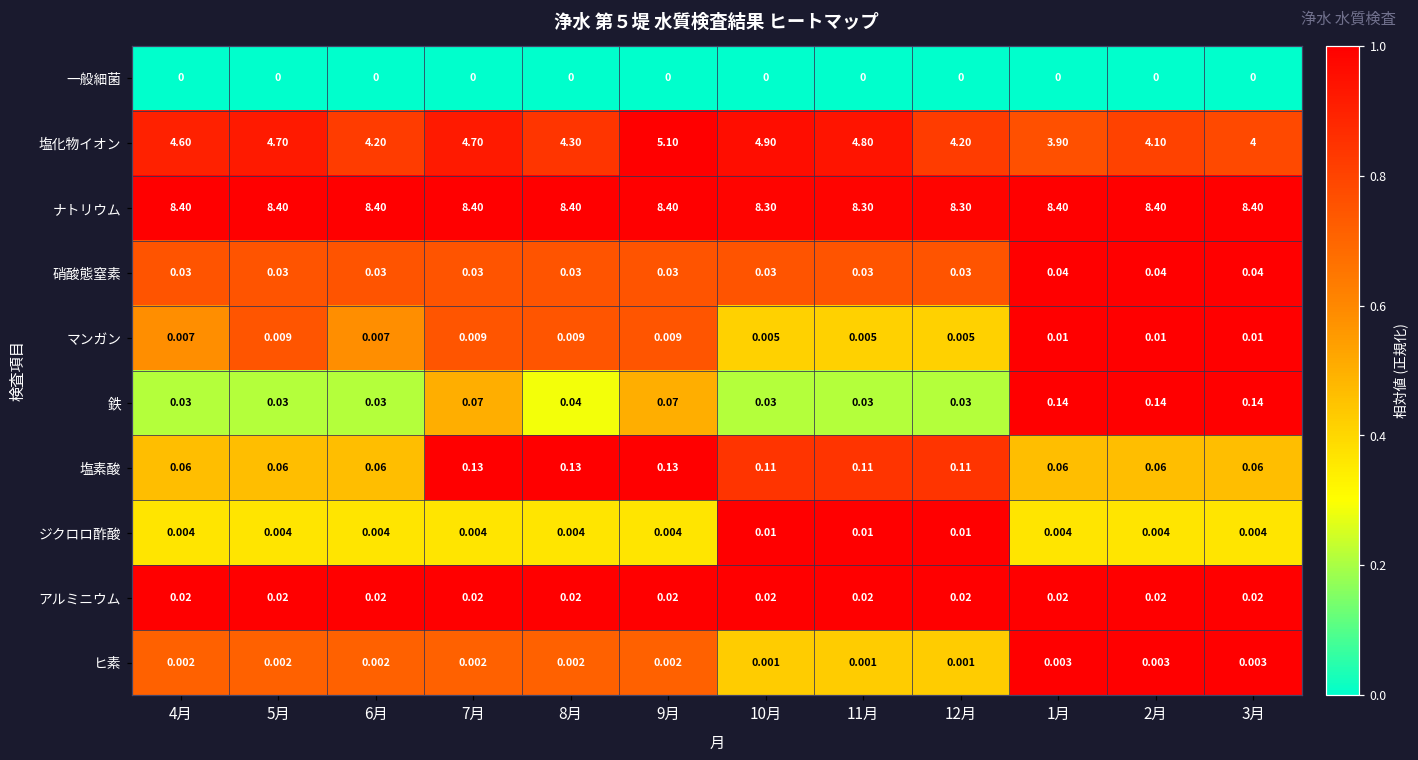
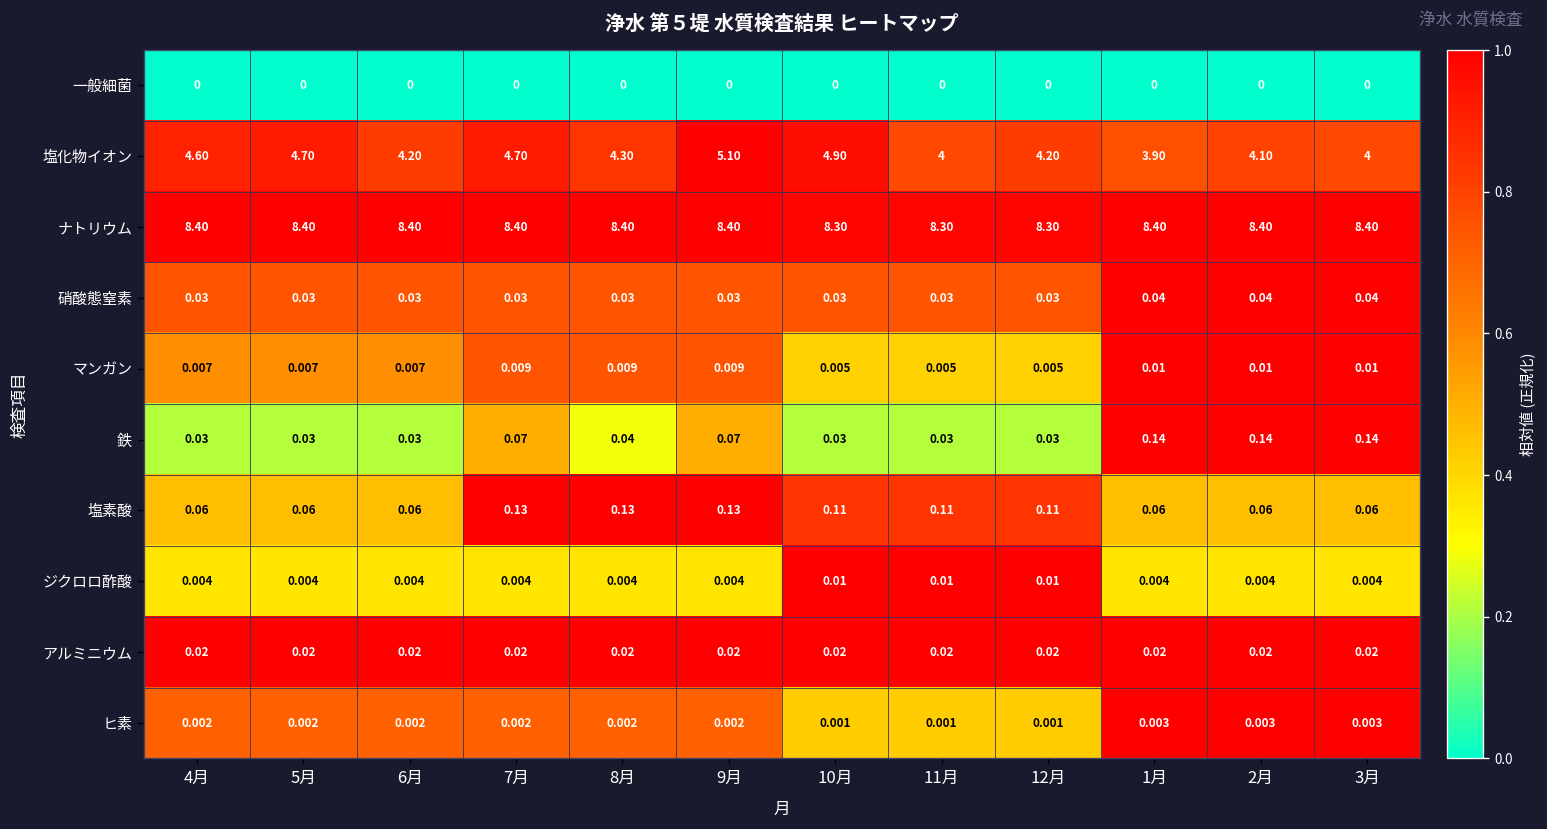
塩化物イオン, 11月: 4.80 -> 4
マンガン, 5月: 0.009 -> 0.007
